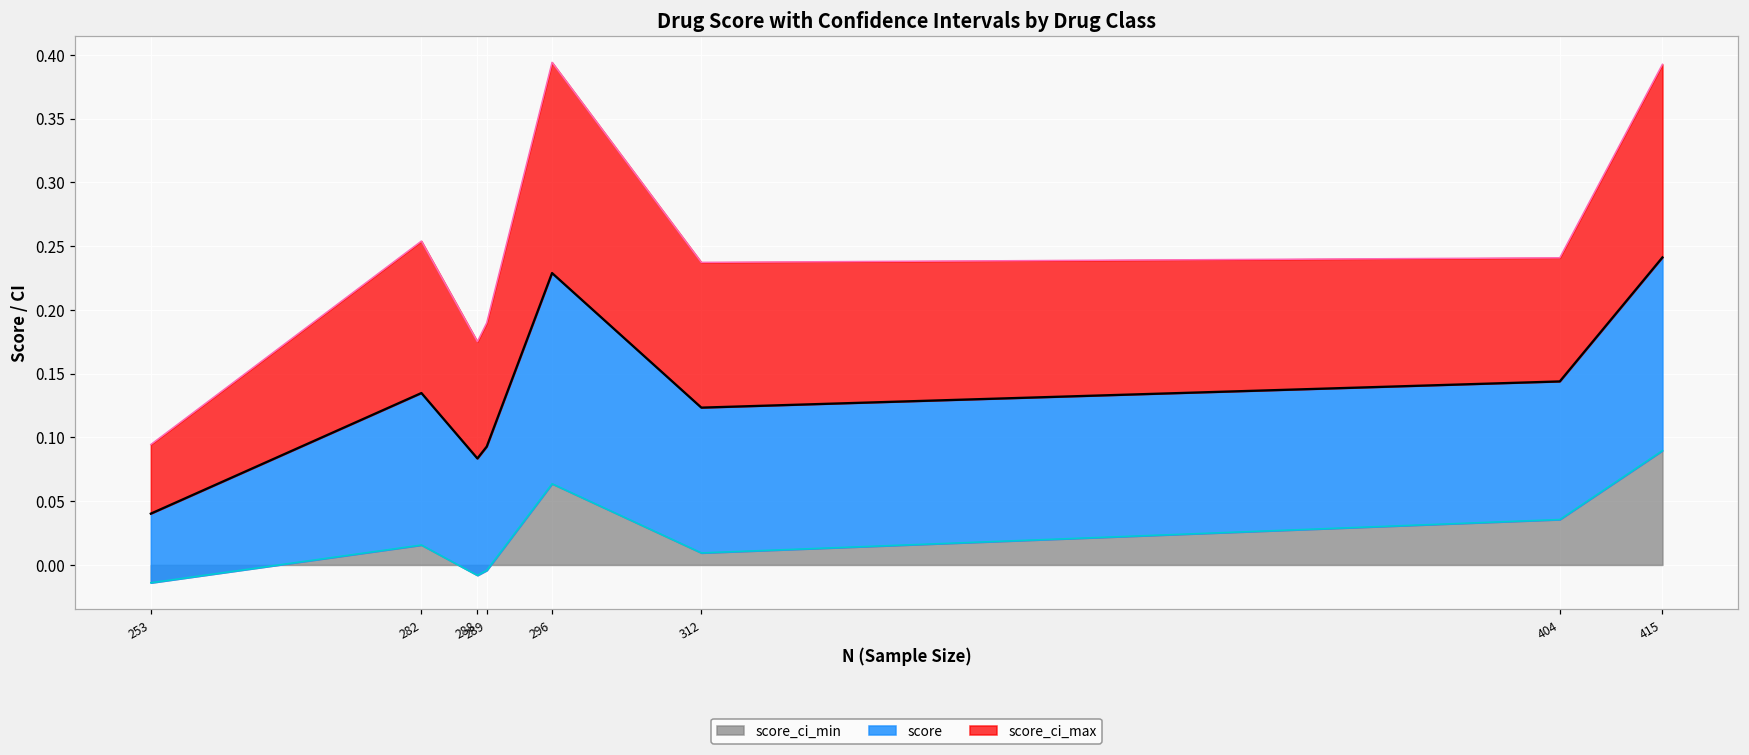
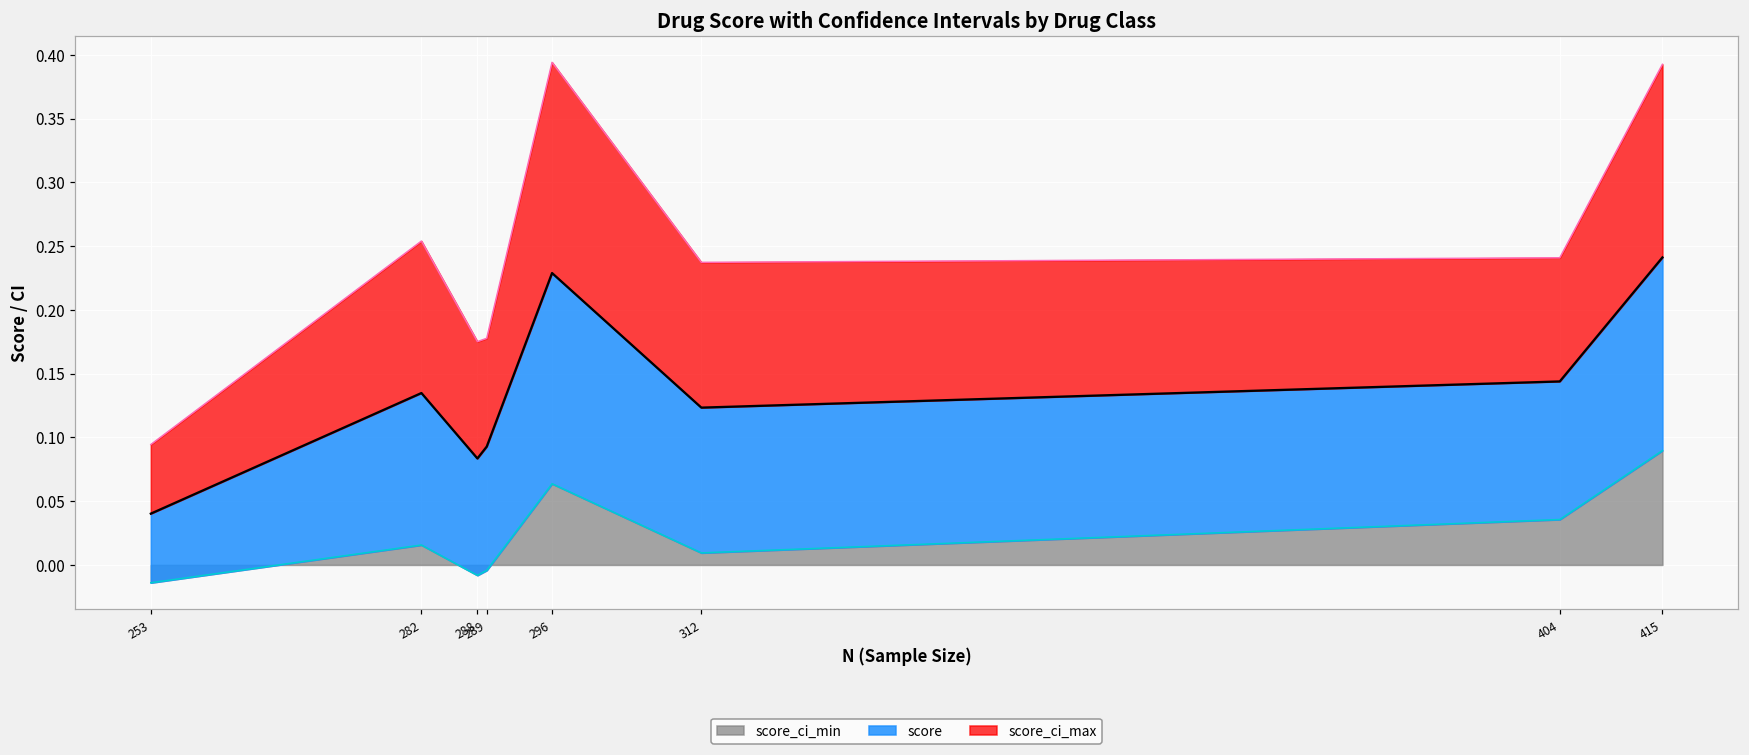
score_ci_max, 289: 0.190 -> 0.178
